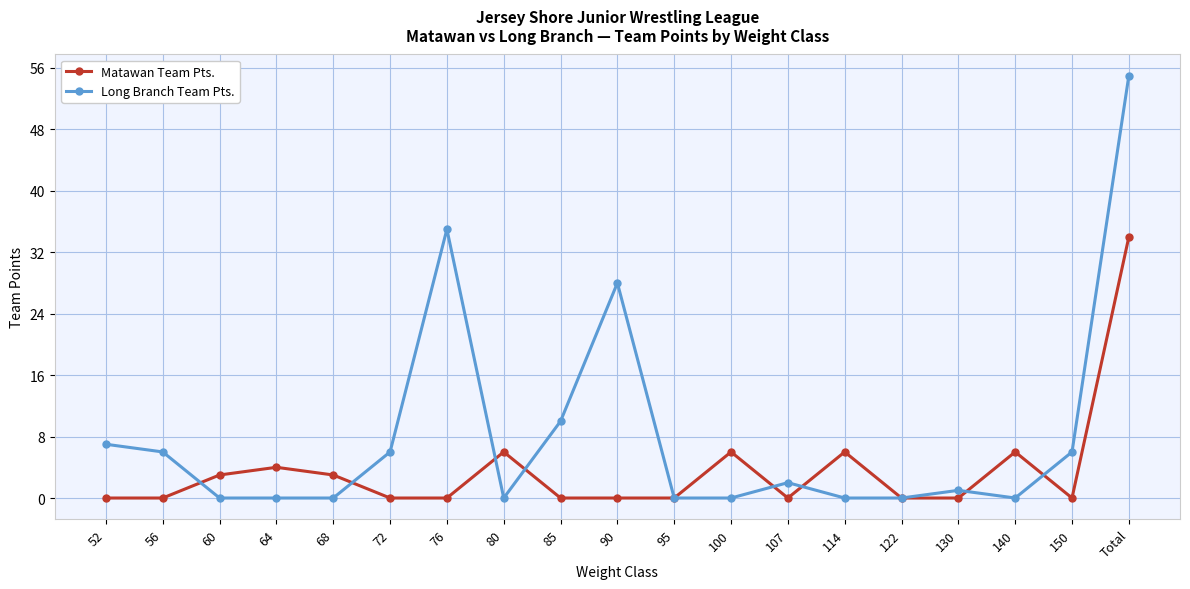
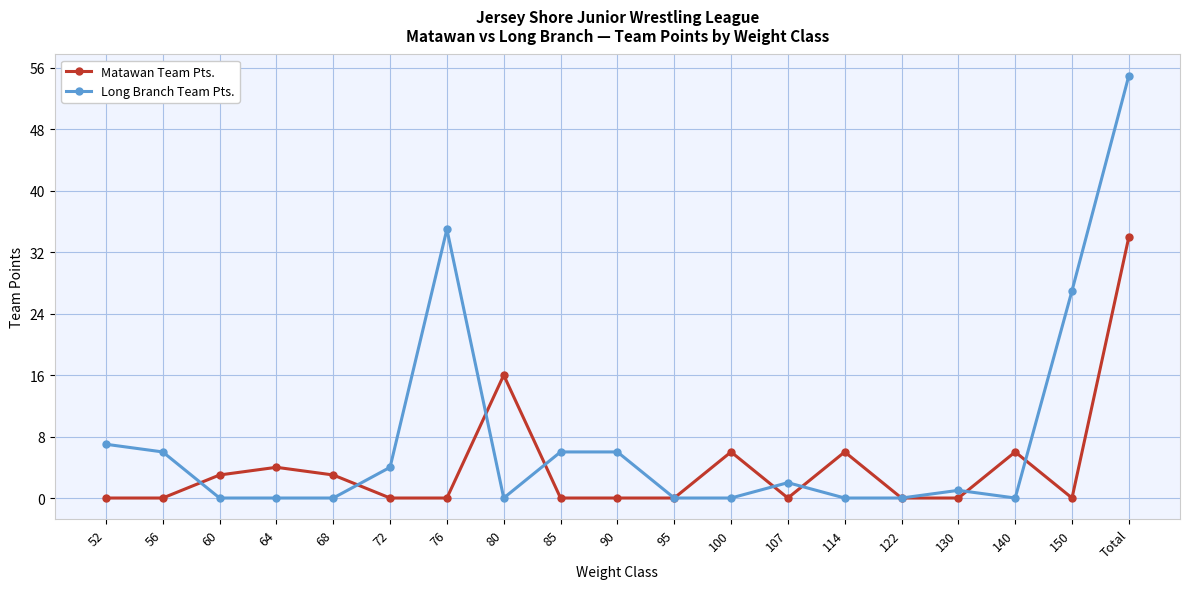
Long Branch Team Pts., 72: 6 -> 4
Matawan Team Pts., 80: 6 -> 16
Long Branch Team Pts., 85: 10 -> 6
Long Branch Team Pts., 90: 28 -> 6
Long Branch Team Pts., 150: 6 -> 27
